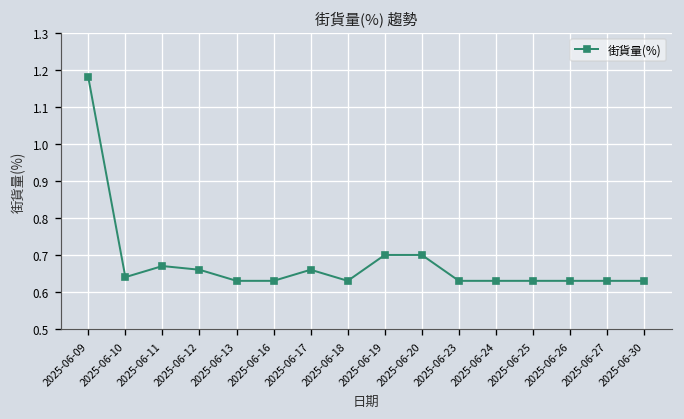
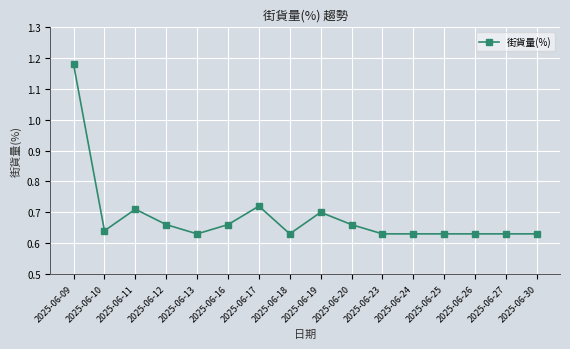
2025-06-11: 0.67 -> 0.71
2025-06-16: 0.63 -> 0.66
2025-06-17: 0.66 -> 0.72
2025-06-20: 0.70 -> 0.66
